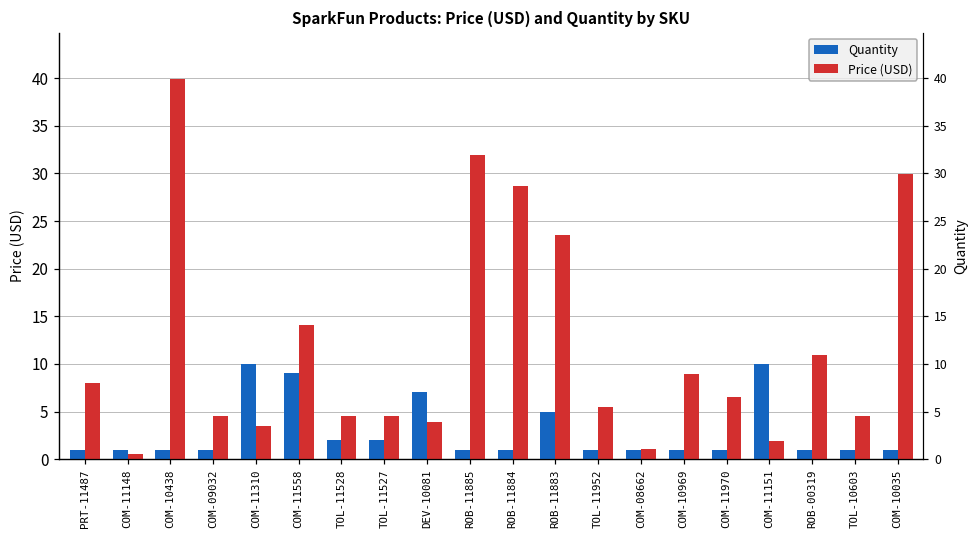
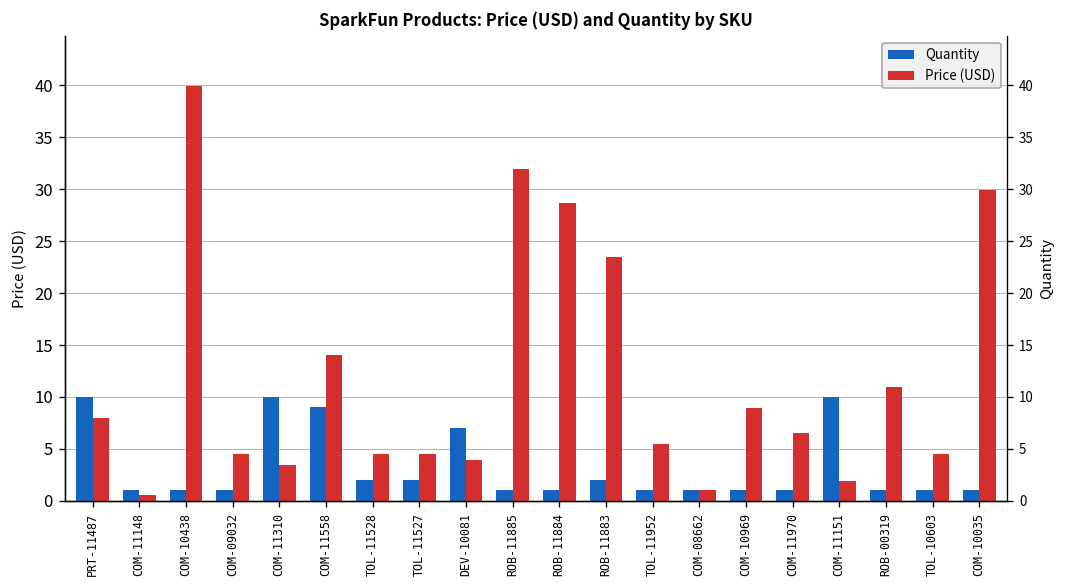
Quantity, PRT-11487: 1 -> 10
Quantity, ROB-11883: 5 -> 2
